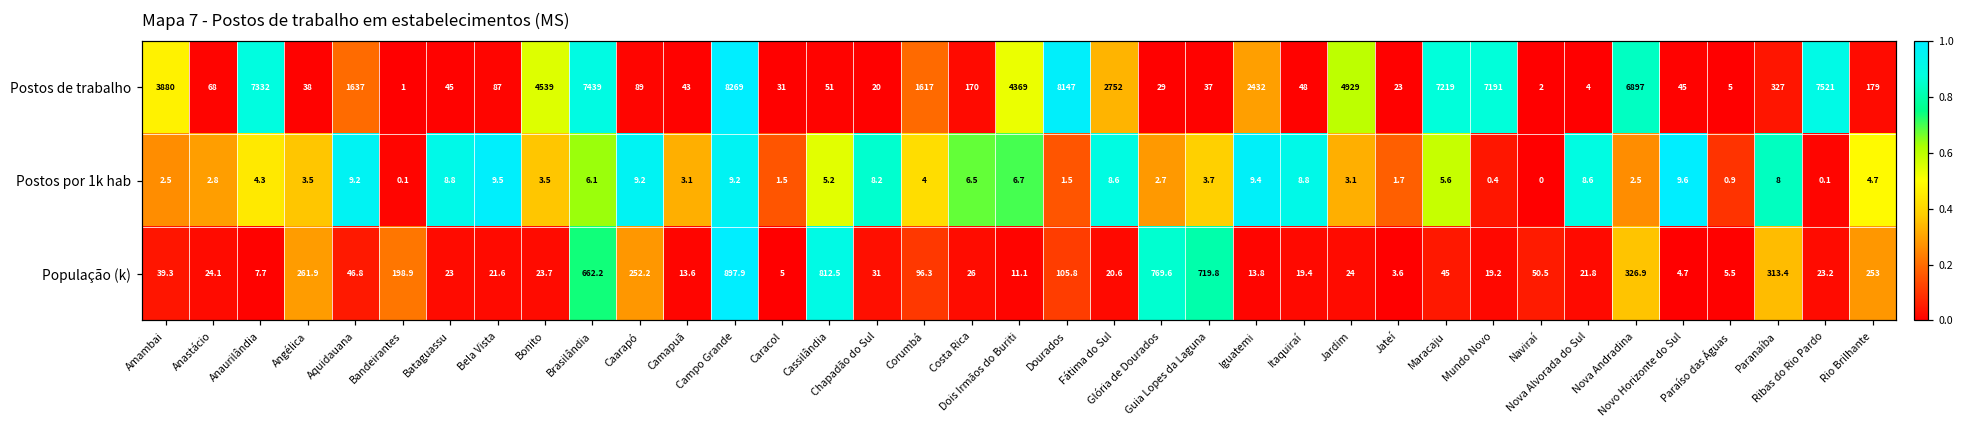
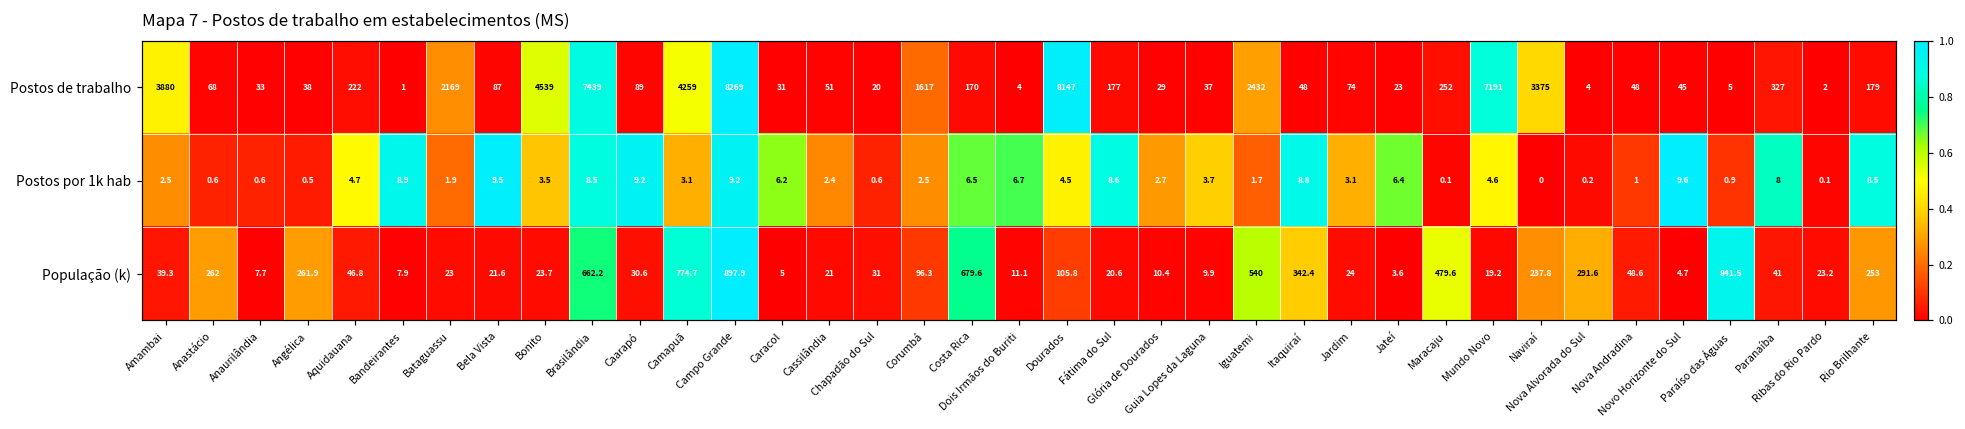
Postos de trabalho, Anaurilândia: 7332 -> 33
Postos de trabalho, Aquidauana: 1637 -> 222
Postos de trabalho, Bataguassu: 45 -> 2169
Postos de trabalho, Camapuã: 43 -> 4259
Postos de trabalho, Dois Irmãos do Buriti: 4369 -> 4
Postos de trabalho, Fátima do Sul: 2752 -> 177
Postos de trabalho, Jardim: 4929 -> 74
Postos de trabalho, Maracaju: 7219 -> 252
Postos de trabalho, Naviraí: 2 -> 3375
Postos de trabalho, Nova Andradina: 6897 -> 48
Postos de trabalho, Ribas do Rio Pardo: 7521 -> 2
Postos por 1k hab, Anastácio: 2.8 -> 0.6
Postos por 1k hab, Anaurilândia: 4.3 -> 0.6
Postos por 1k hab, Angélica: 3.5 -> 0.5
Postos por 1k hab, Aquidauana: 9.2 -> 4.7
Postos por 1k hab, Bandeirantes: 0.1 -> 8.9
Postos por 1k hab, Bataguassu: 8.8 -> 1.9
Postos por 1k hab, Brasilândia: 6.1 -> 8.5
Postos por 1k hab, Caracol: 1.5 -> 6.2
Postos por 1k hab, Cassilândia: 5.2 -> 2.4
Postos por 1k hab, Chapadão do Sul: 8.2 -> 0.6
Postos por 1k hab, Corumbá: 4 -> 2.5
Postos por 1k hab, Dourados: 1.5 -> 4.5
Postos por 1k hab, Iguatemi: 9.4 -> 1.7
Postos por 1k hab, Jateí: 1.7 -> 6.4
Postos por 1k hab, Maracaju: 5.6 -> 0.1
Postos por 1k hab, Mundo Novo: 0.4 -> 4.6
Postos por 1k hab, Nova Alvorada do Sul: 8.6 -> 0.2
Postos por 1k hab, Nova Andradina: 2.5 -> 1
Postos por 1k hab, Rio Brilhante: 4.7 -> 8.5
População (k), Anastácio: 24.1 -> 262
População (k), Bandeirantes: 198.9 -> 7.9
População (k), Caarapó: 252.2 -> 30.6
População (k), Camapuã: 13.6 -> 774.7
População (k), Cassilândia: 812.5 -> 21
População (k), Costa Rica: 26 -> 679.6
População (k), Glória de Dourados: 769.6 -> 10.4
População (k), Guia Lopes da Laguna: 719.8 -> 9.9
População (k), Iguatemi: 13.8 -> 540
População (k), Itaquiraí: 19.4 -> 342.4
População (k), Maracaju: 45 -> 479.6
População (k), Naviraí: 50.5 -> 237.8
População (k), Nova Alvorada do Sul: 21.8 -> 291.6
População (k), Nova Andradina: 326.9 -> 48.6
População (k), Paraíso das Águas: 5.5 -> 841.5
População (k), Paranaíba: 313.4 -> 41
